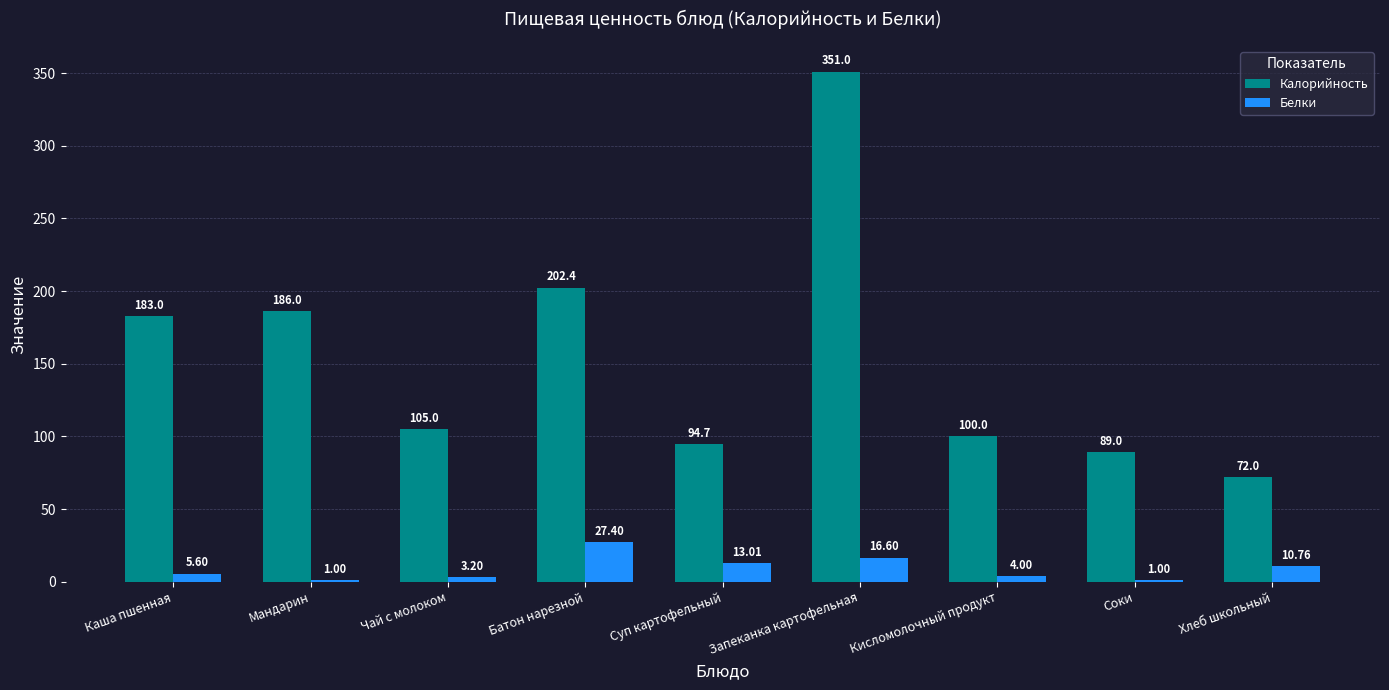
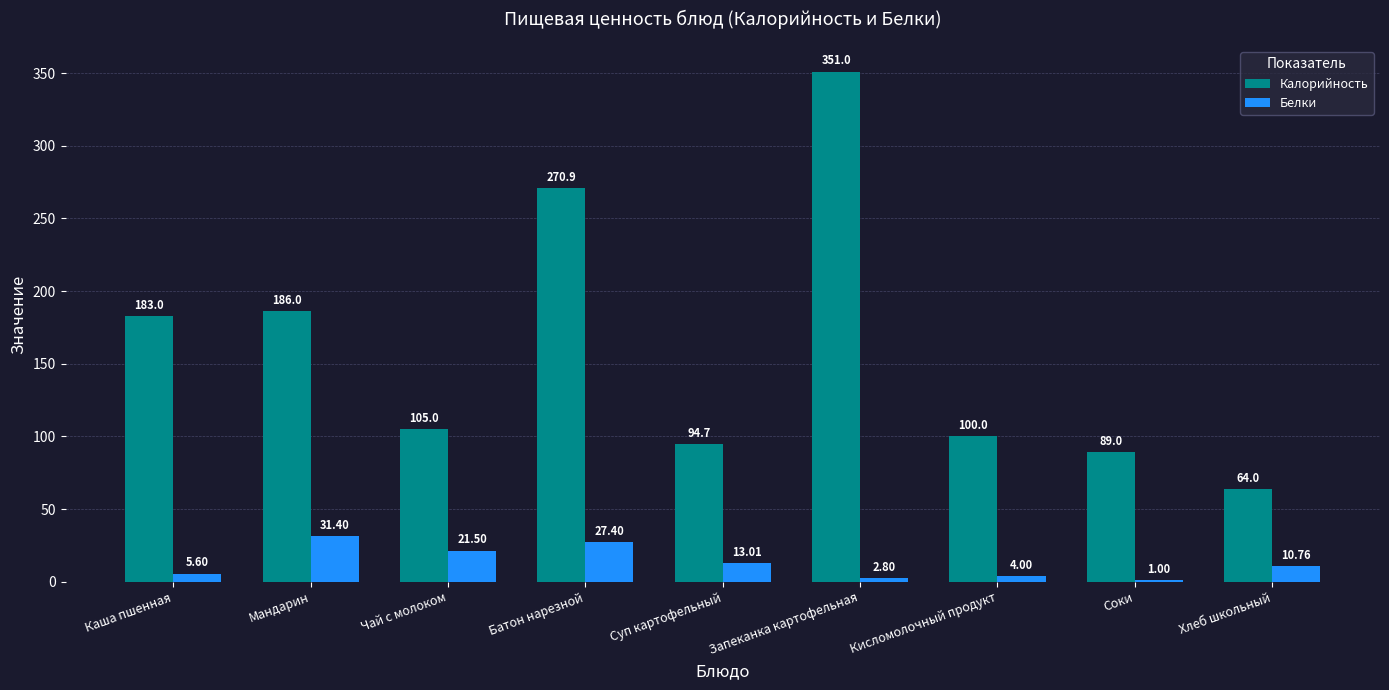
Белки, Мандарин: 1.00 -> 31.40
Белки, Чай с молоком: 3.20 -> 21.50
Калорийность, Батон нарезной: 202.4 -> 270.9
Белки, Запеканка картофельная: 16.60 -> 2.80
Калорийность, Хлеб школьный: 72.0 -> 64.0
